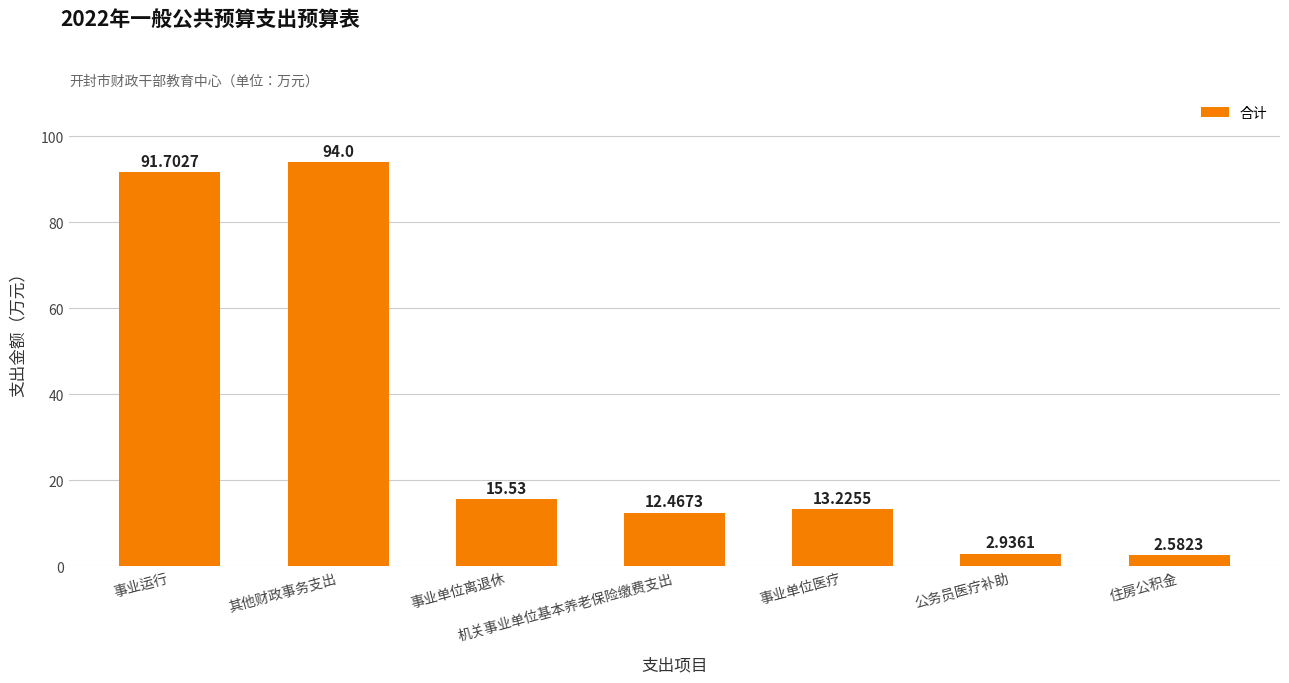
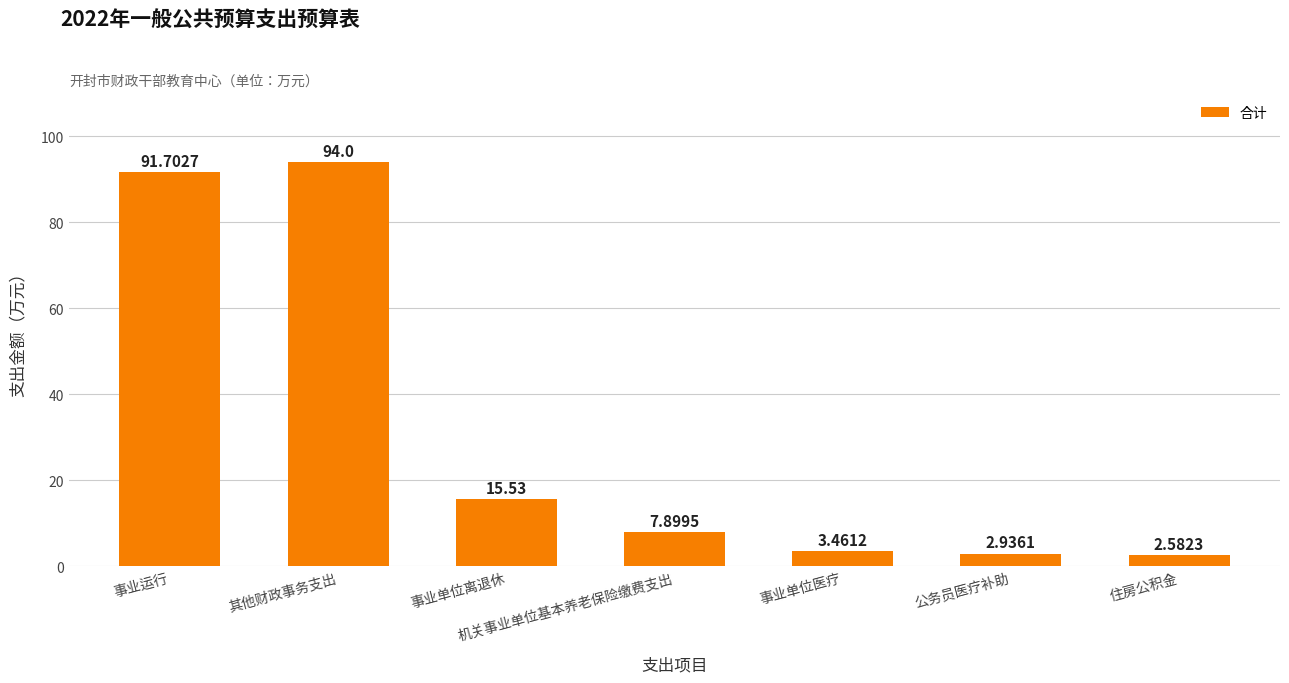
机关事业单位基本养老保险缴费支出: 12.4673 -> 7.8995
事业单位医疗: 13.2255 -> 3.4612
